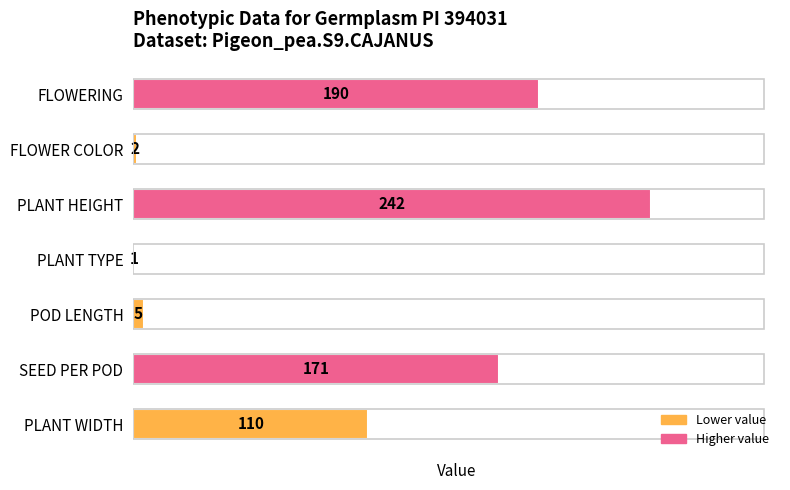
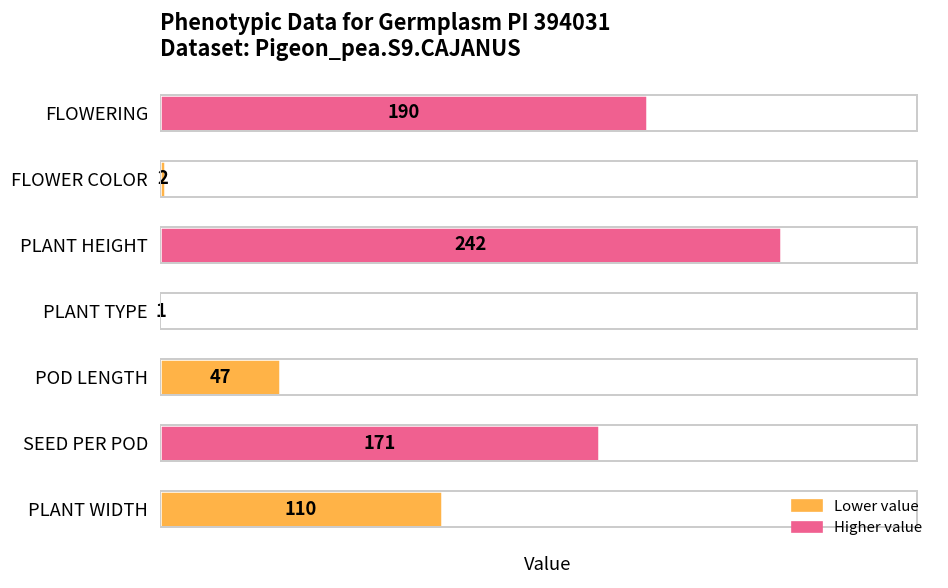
POD LENGTH: 5 -> 47
